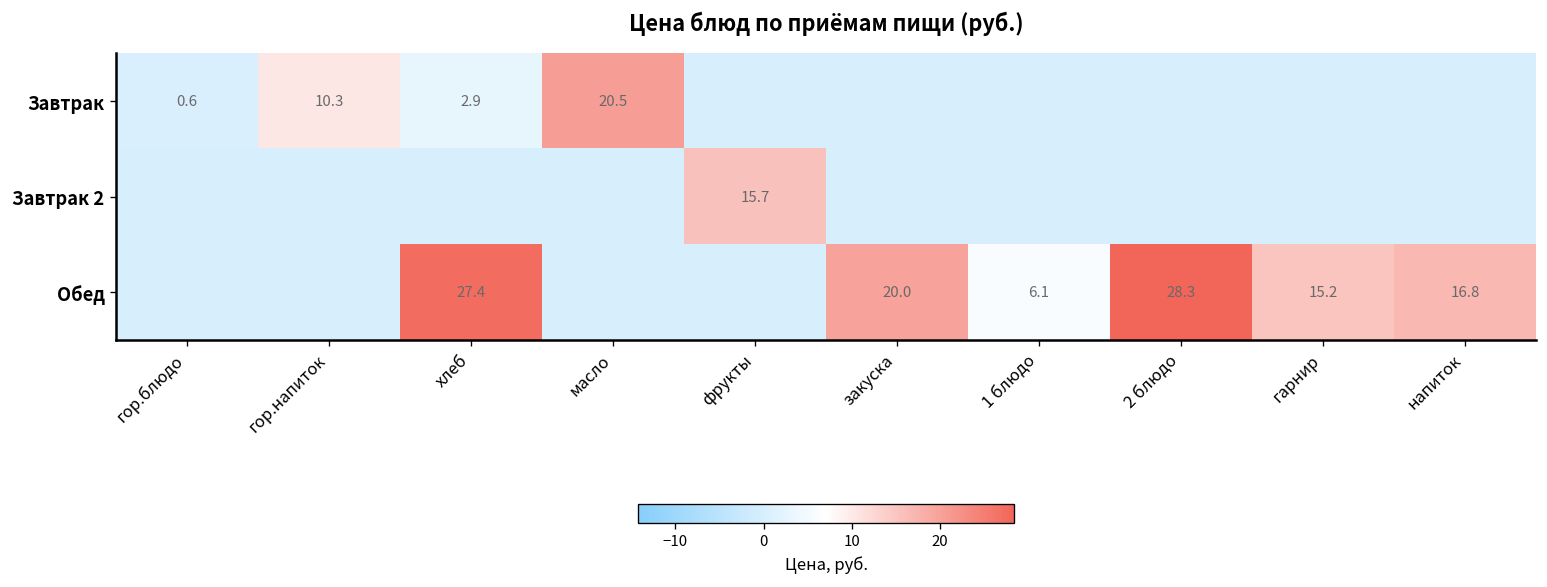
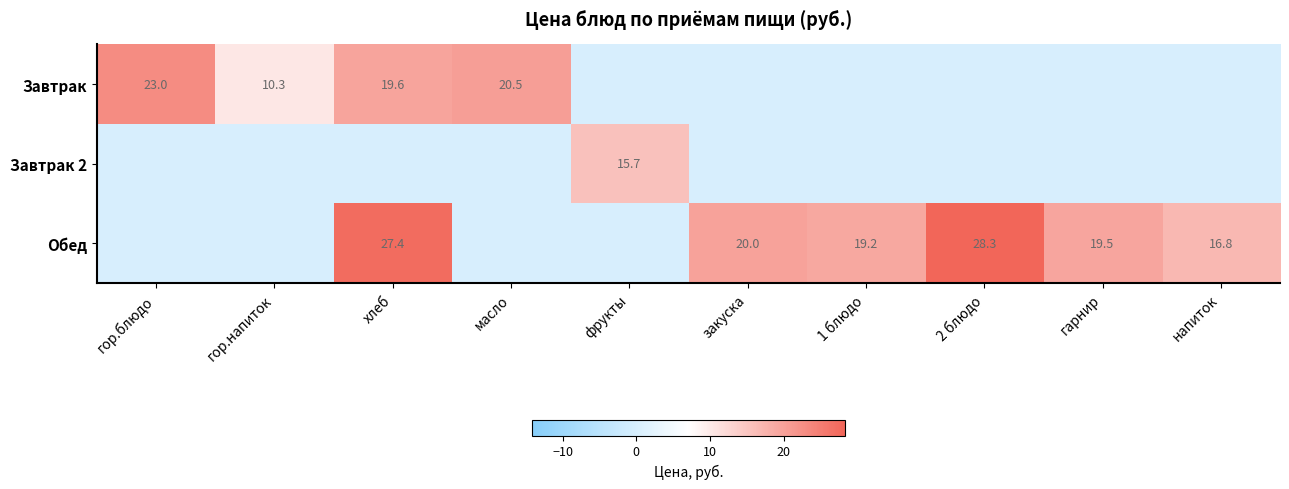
Завтрак, гор.блюдо: 0.6 -> 23.0
Завтрак, хлеб: 2.9 -> 19.6
Обед, 1 блюдо: 6.1 -> 19.2
Обед, гарнир: 15.2 -> 19.5
